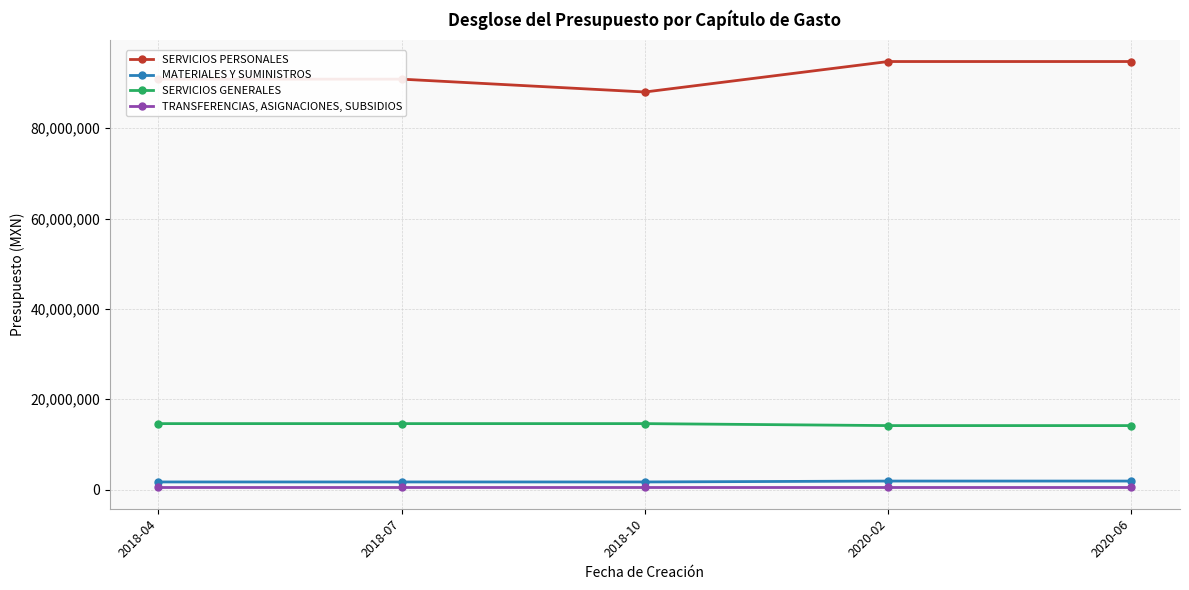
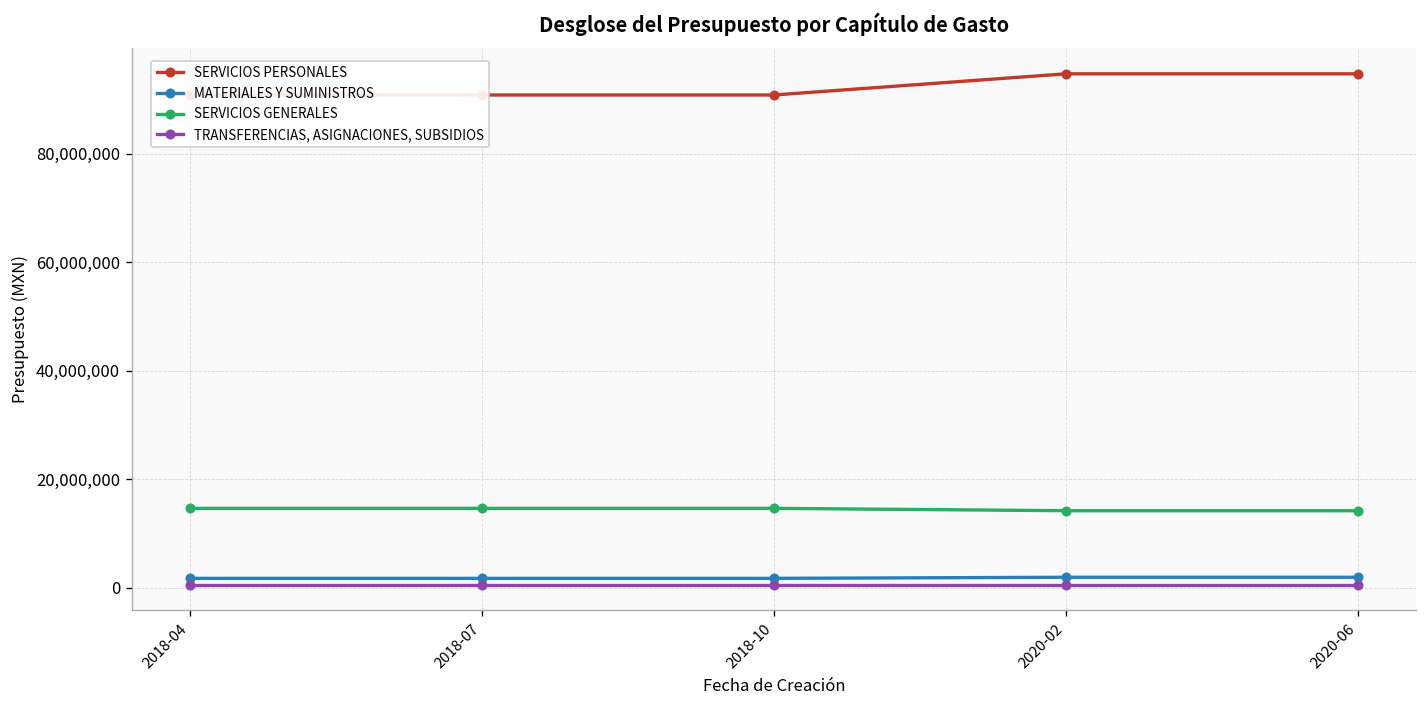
SERVICIOS PERSONALES, 2018-10: 88,000,000 -> 91,000,000
